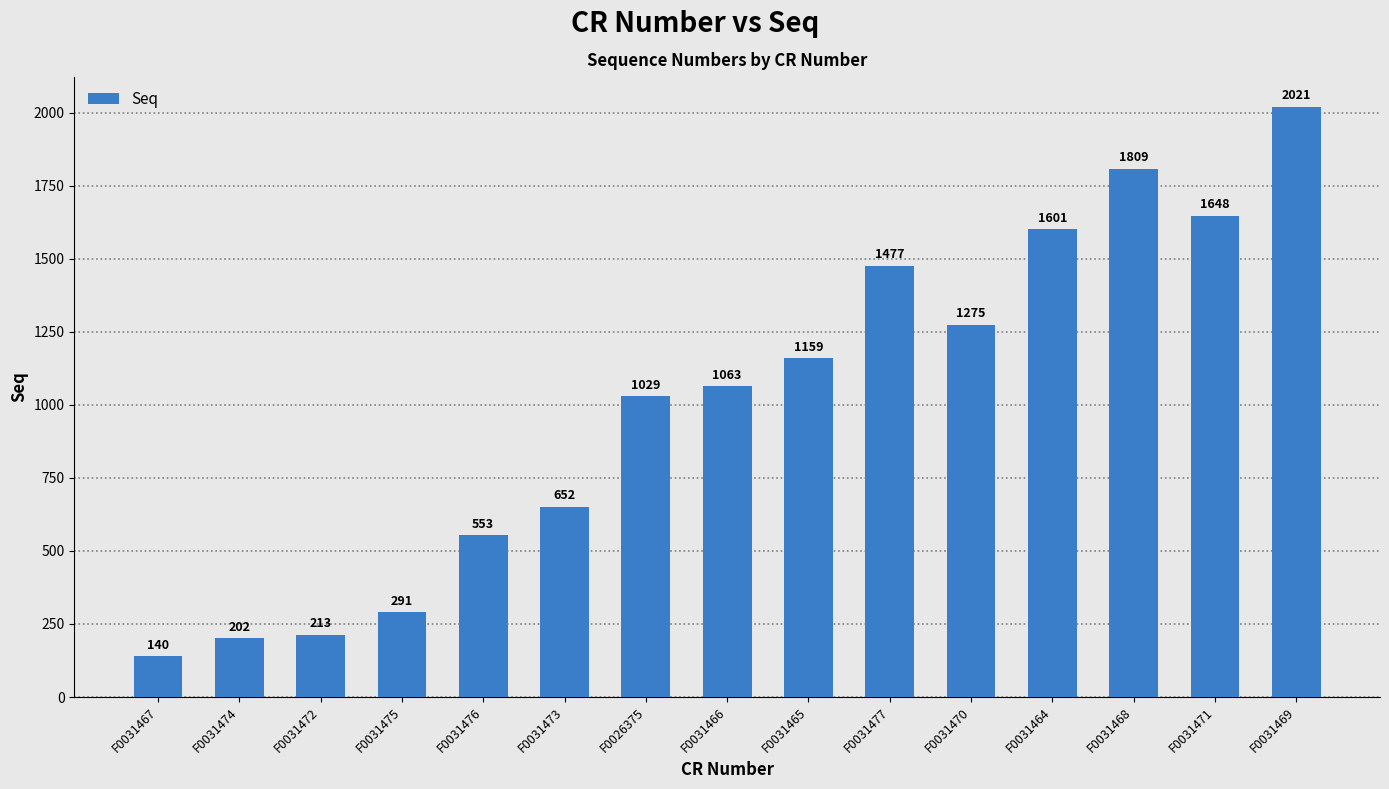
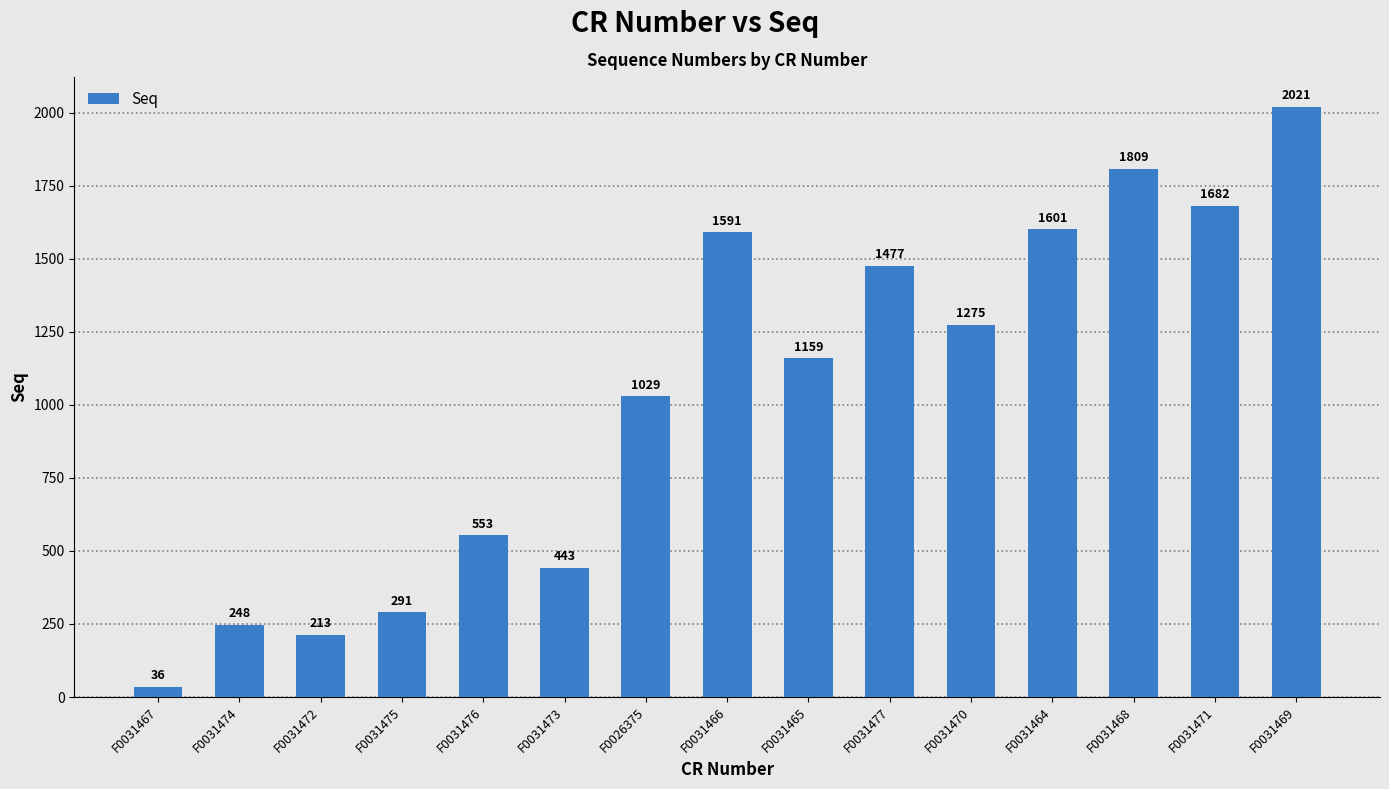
F0031467: 140 -> 36
F0031474: 202 -> 248
F0031473: 652 -> 443
F0031466: 1063 -> 1591
F0031471: 1648 -> 1682
